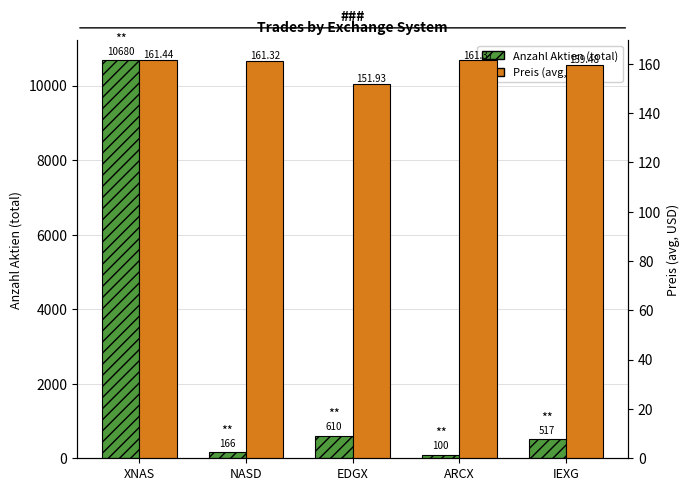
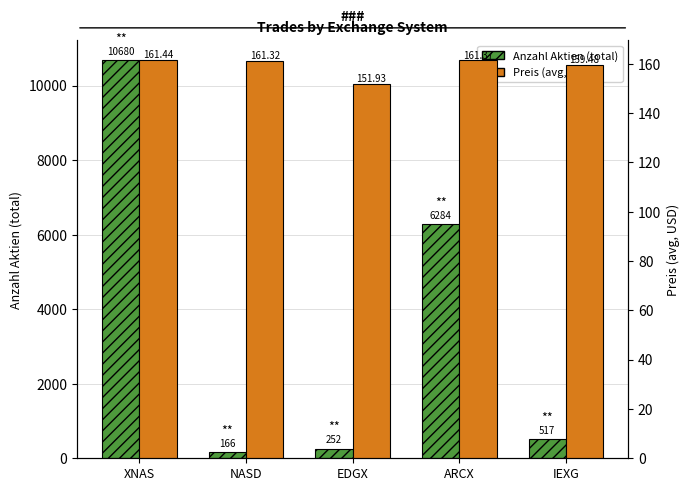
Anzahl Aktien (total), EDGX: 610 -> 252
Anzahl Aktien (total), ARCX: 100 -> 6284
